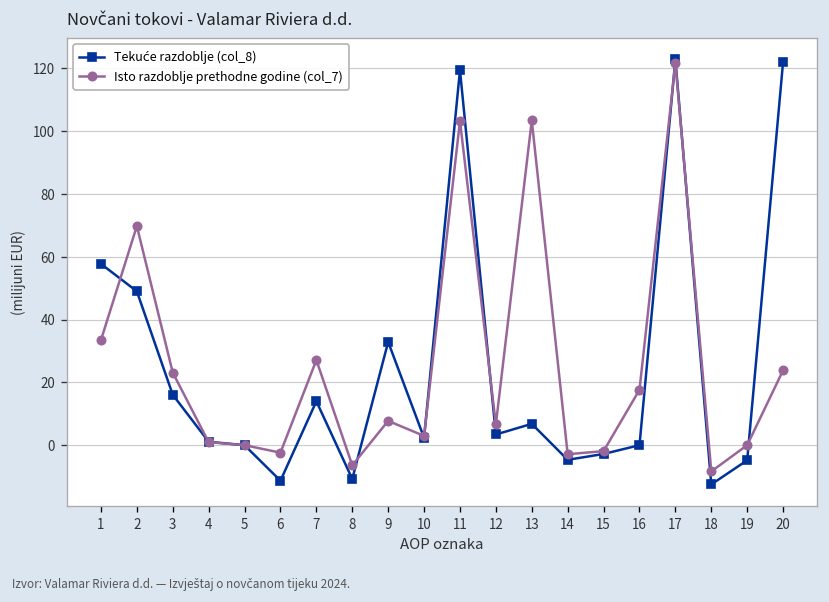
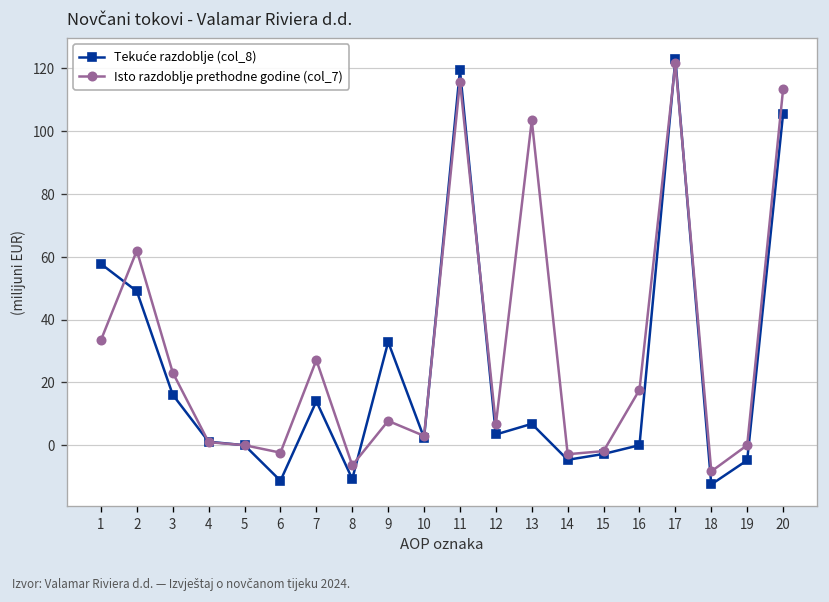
Isto razdoblje prethodne godine (col_7), 2: 70 -> 62
Isto razdoblje prethodne godine (col_7), 11: 103 -> 116
Tekuće razdoblje (col_8), 20: 122 -> 106
Isto razdoblje prethodne godine (col_7), 20: 24 -> 113
